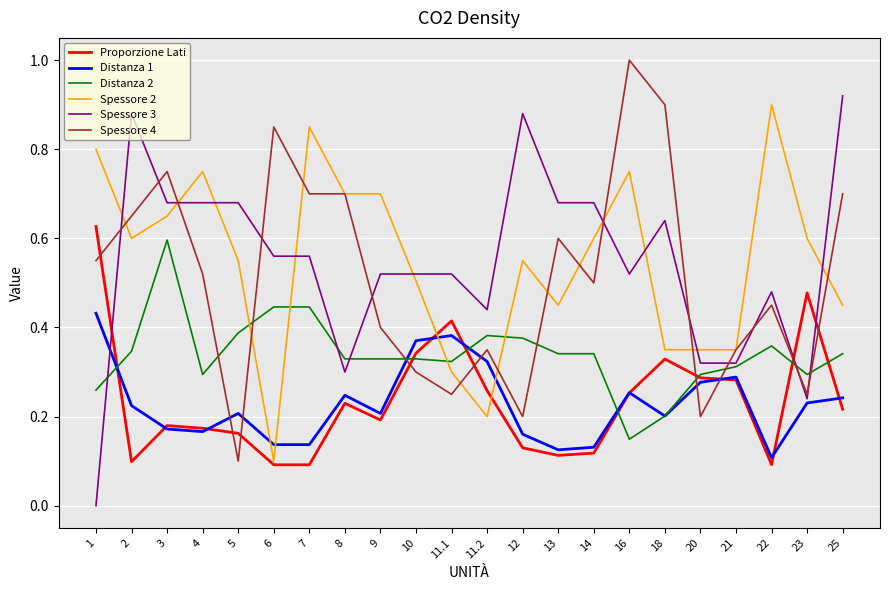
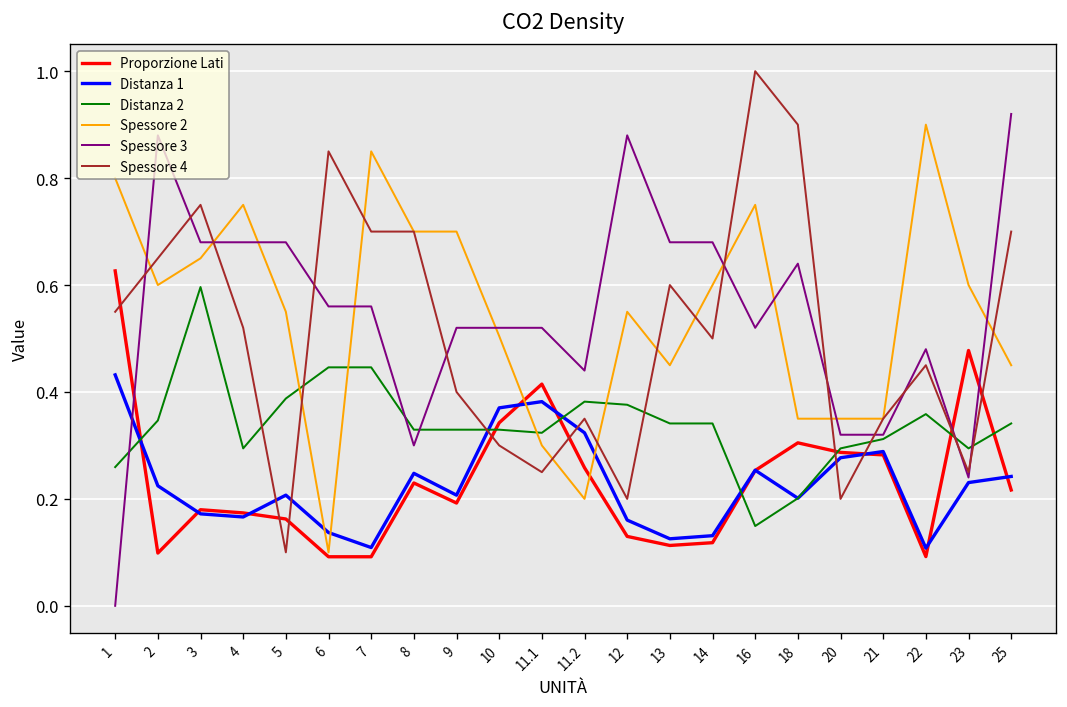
Distanza 1, 7: 0.14 -> 0.11
Proporzione Lati, 18: 0.33 -> 0.30
